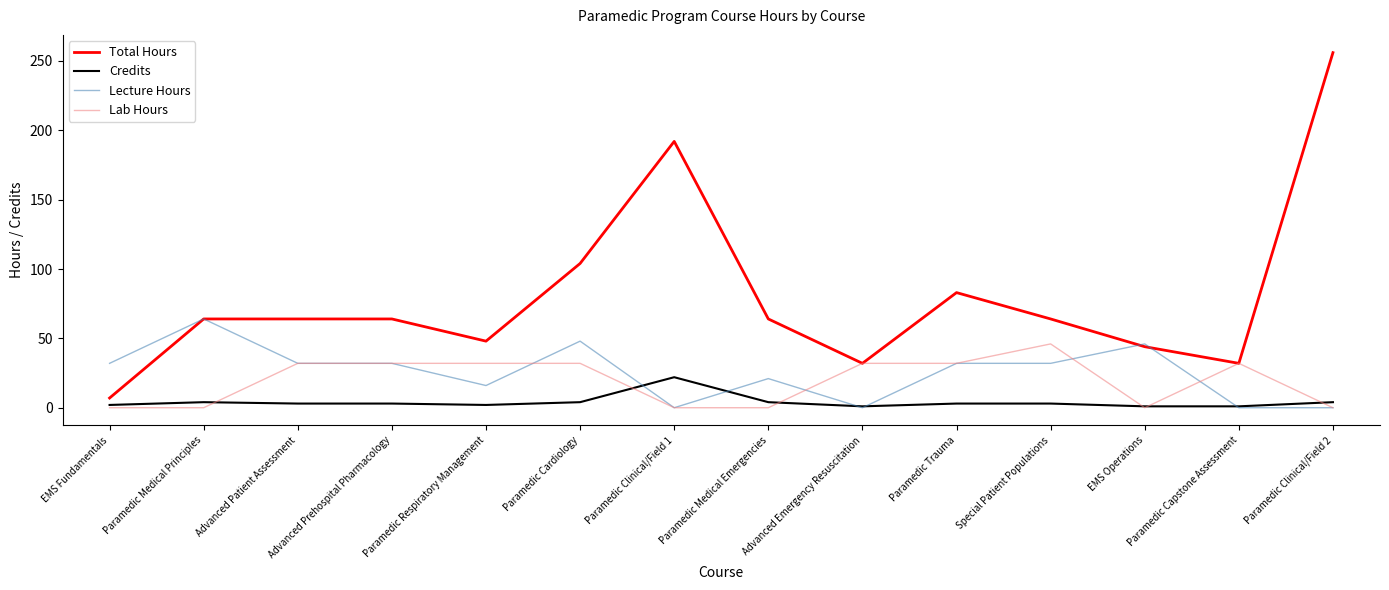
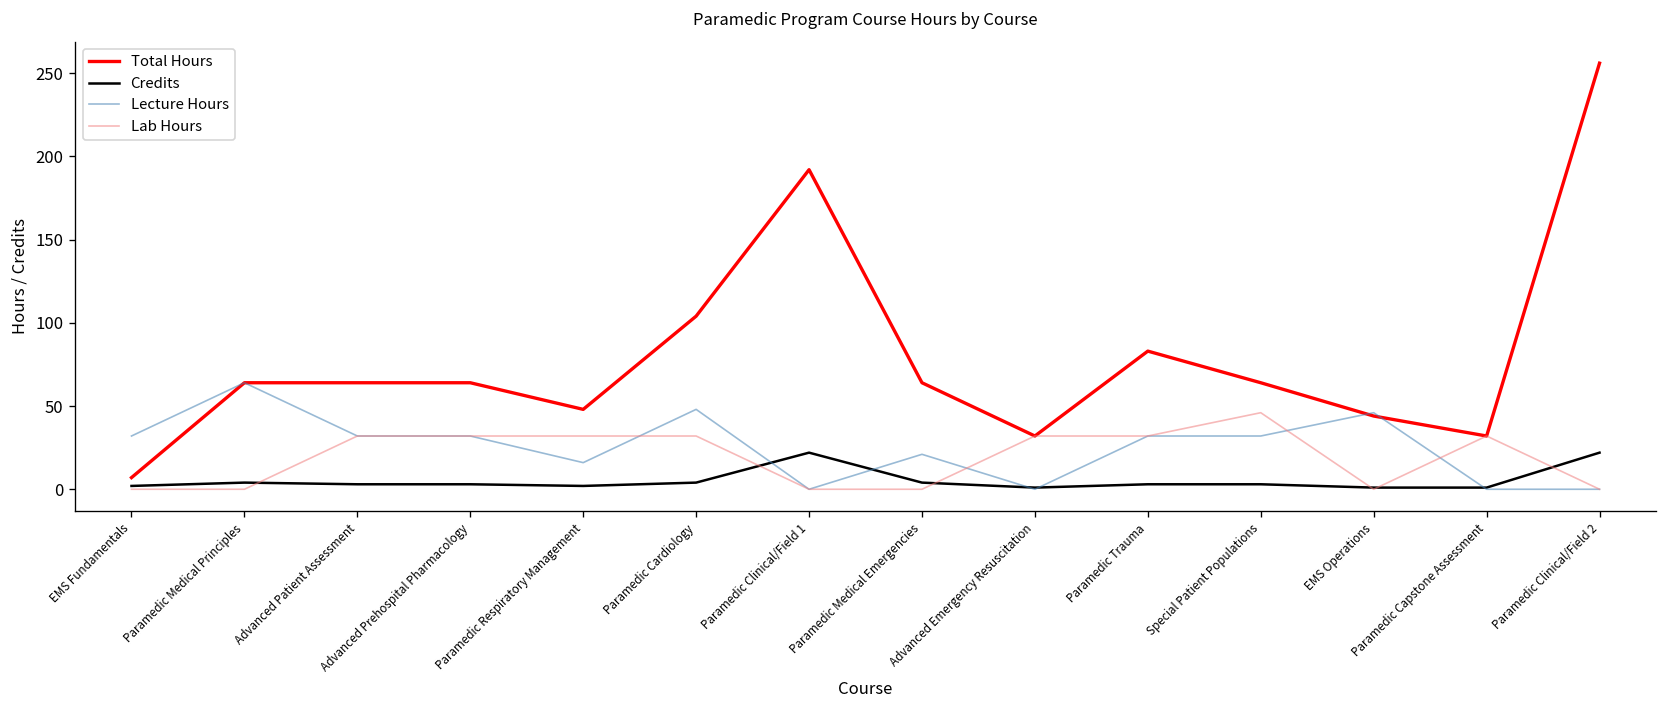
Credits, Paramedic Clinical/Field 2: 4 -> 22
